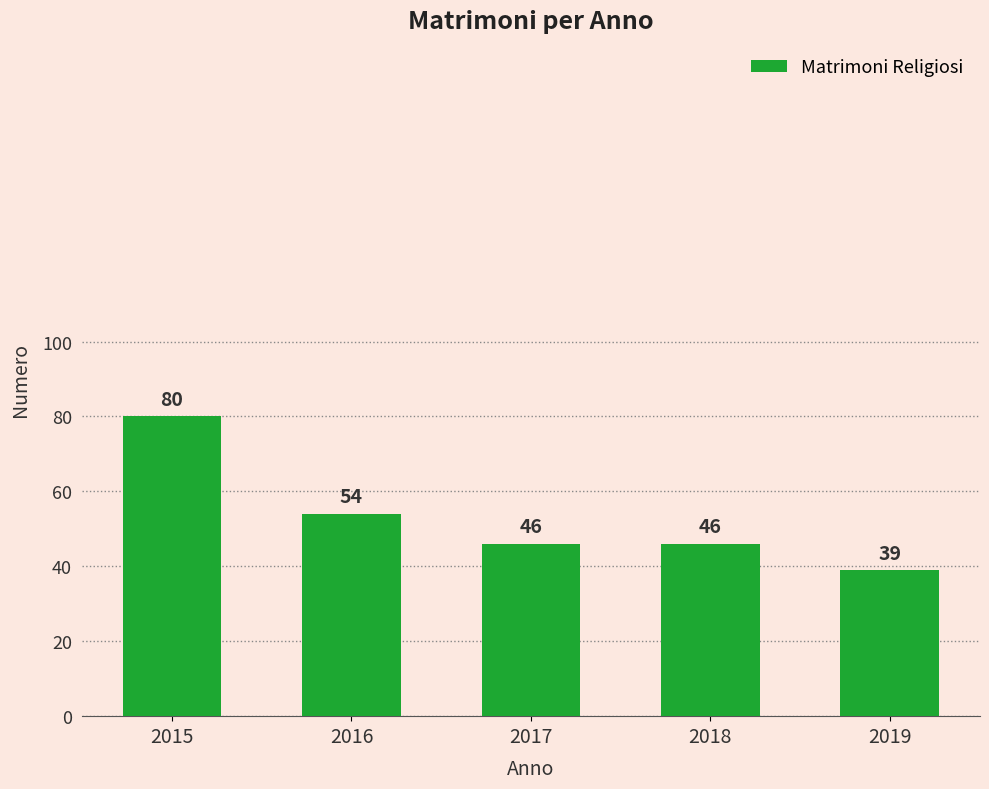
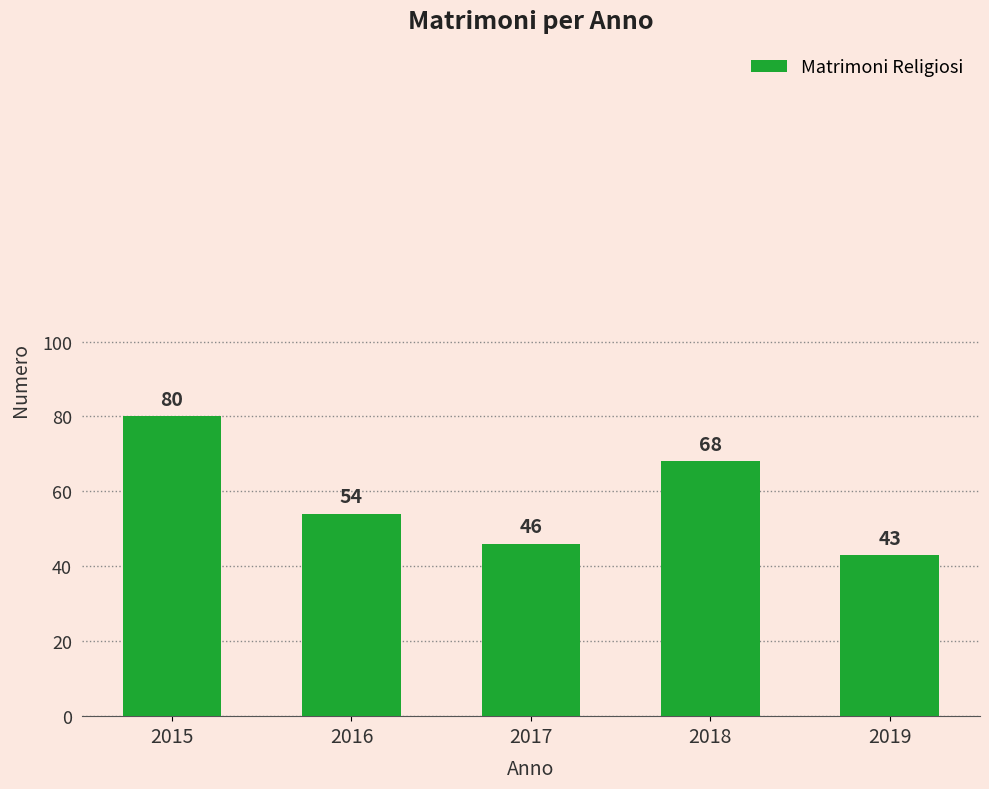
2018: 46 -> 68
2019: 39 -> 43
